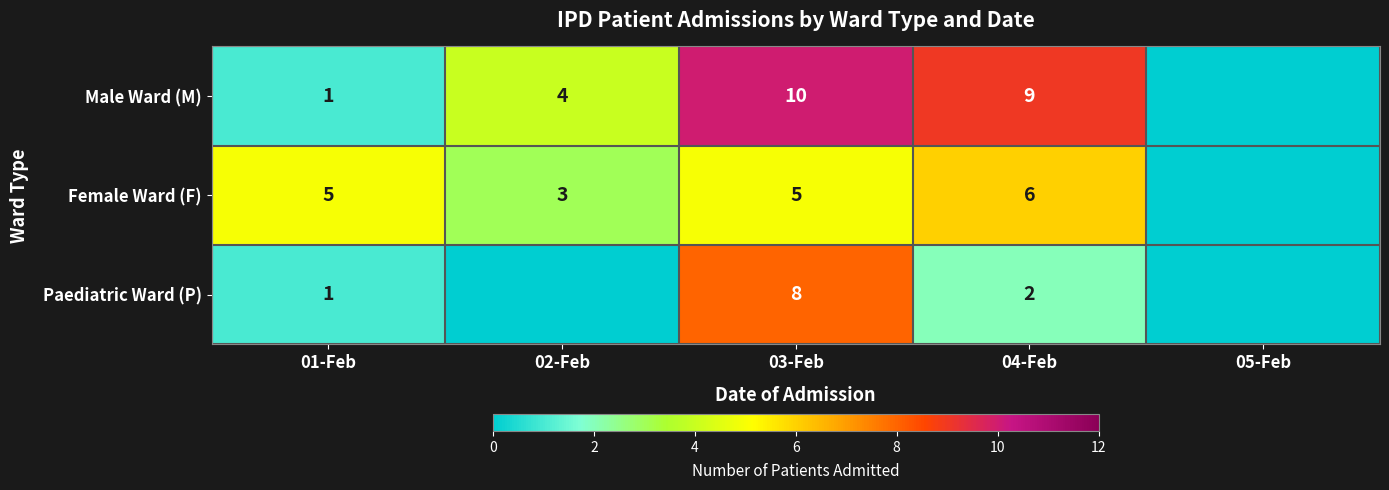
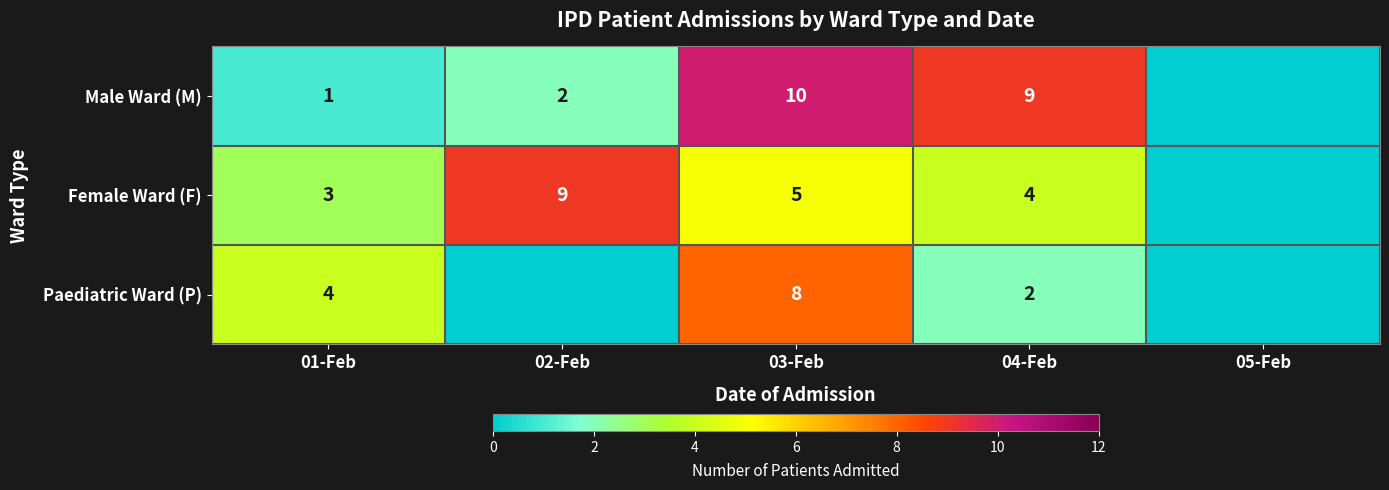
Male Ward (M), 02-Feb: 4 -> 2
Female Ward (F), 01-Feb: 5 -> 3
Female Ward (F), 02-Feb: 3 -> 9
Female Ward (F), 04-Feb: 6 -> 4
Paediatric Ward (P), 01-Feb: 1 -> 4
